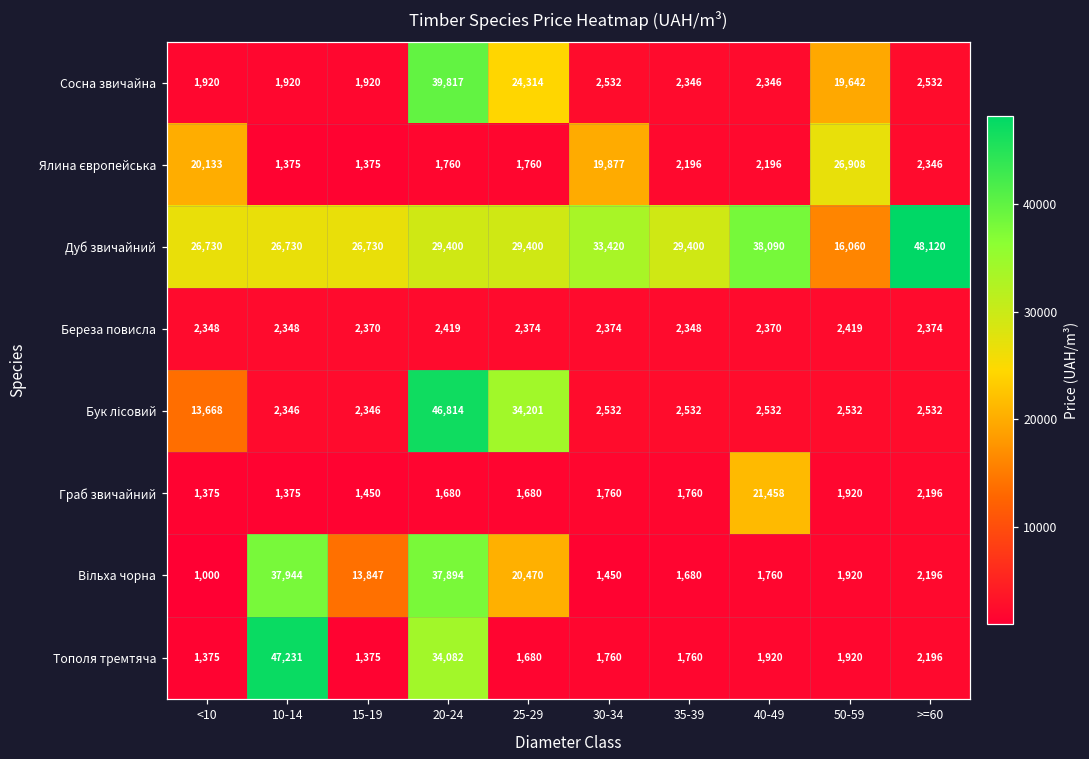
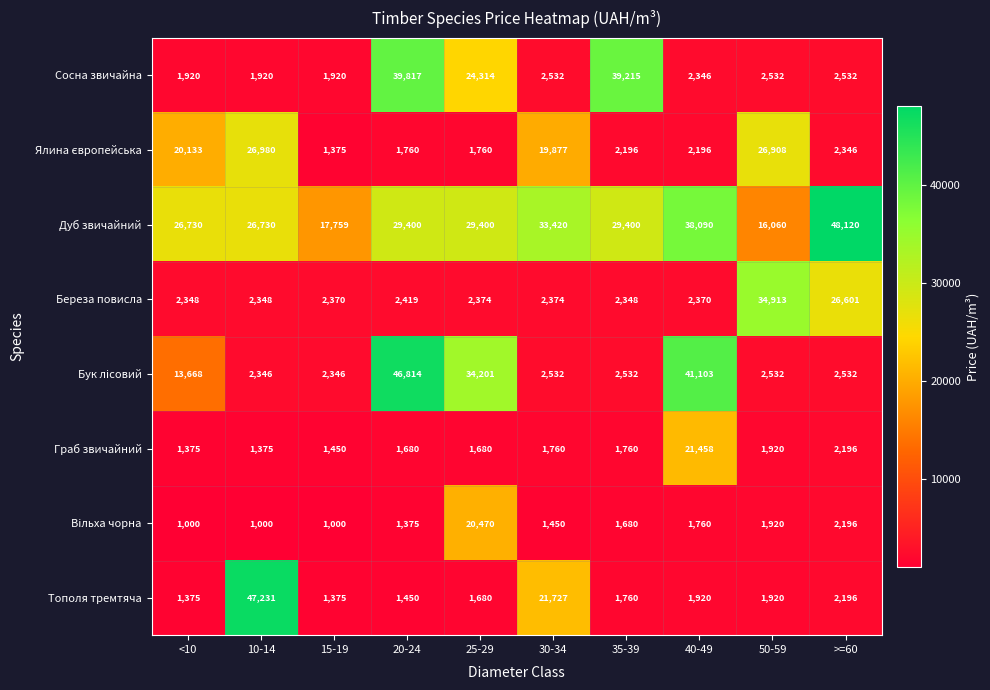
Сосна звичайна, 35-39: 2,346 -> 39,215
Сосна звичайна, 50-59: 19,642 -> 2,532
Ялина європейська, 10-14: 1,375 -> 26,980
Дуб звичайний, 15-19: 26,730 -> 17,759
Береза повисла, 50-59: 2,419 -> 34,913
Береза повисла, >=60: 2,374 -> 26,601
Бук лісовий, 40-49: 2,532 -> 41,103
Вільха чорна, 10-14: 37,944 -> 1,000
Вільха чорна, 15-19: 13,847 -> 1,000
Вільха чорна, 20-24: 37,894 -> 1,375
Тополя тремтяча, 20-24: 34,082 -> 1,450
Тополя тремтяча, 30-34: 1,760 -> 21,727
